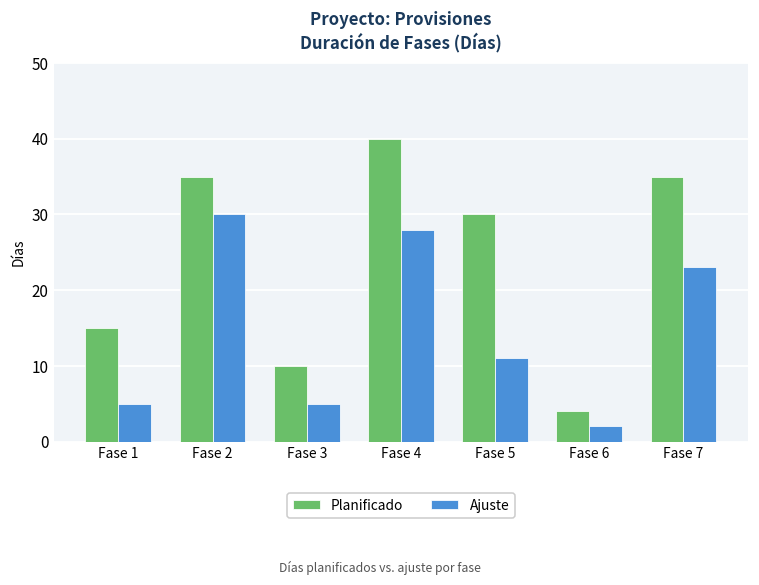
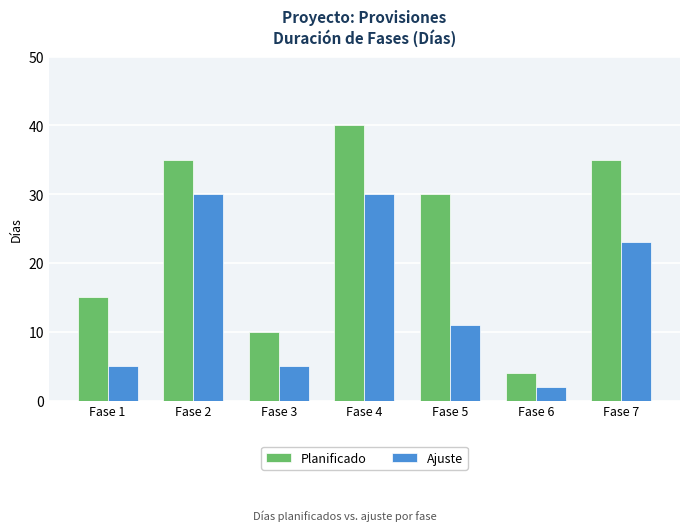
Ajuste, Fase 4: 28 -> 30
